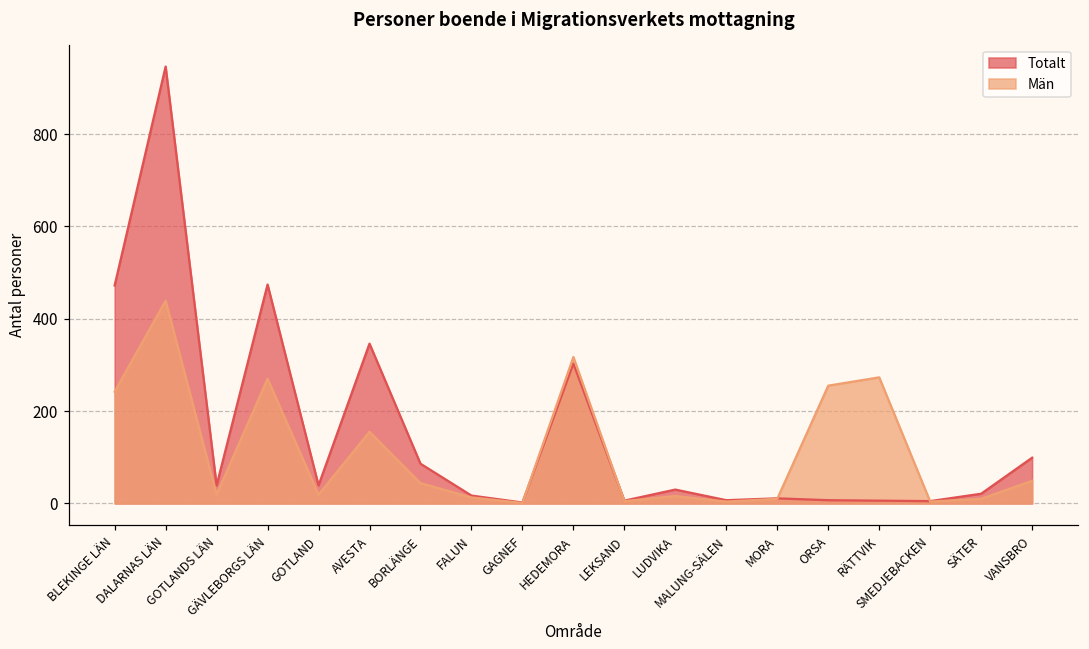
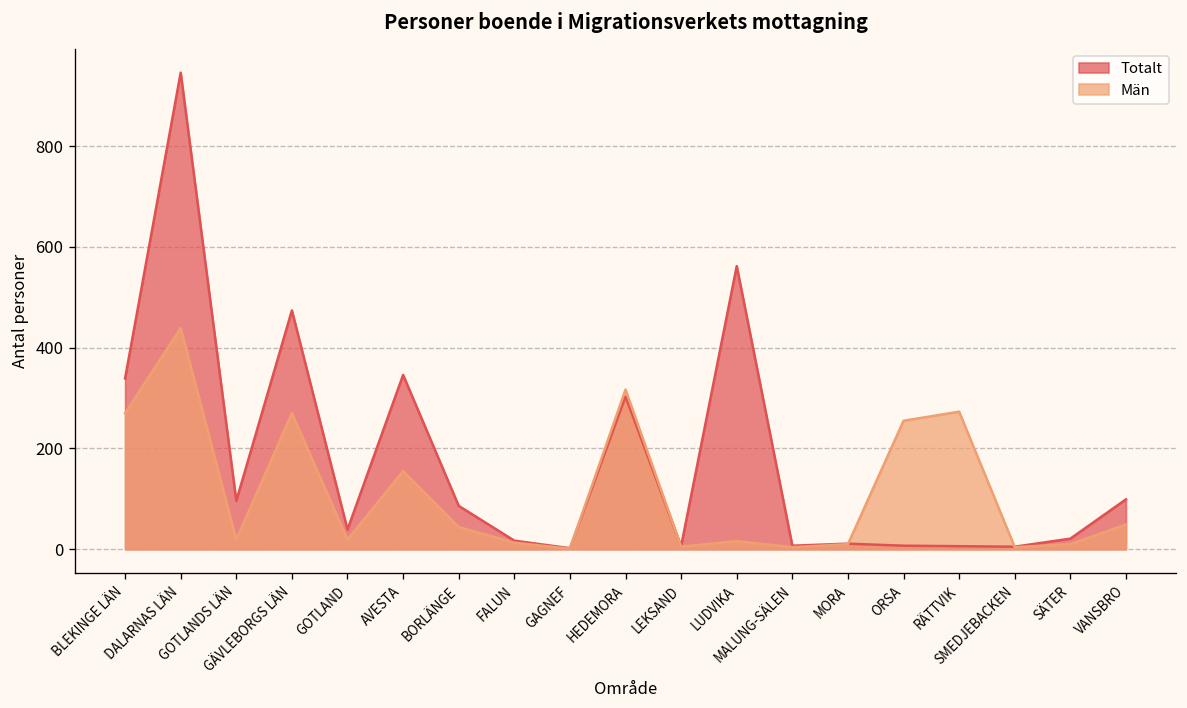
Totalt, BLEKINGE LÄN: 470 -> 340
Män, BLEKINGE LÄN: 240 -> 270
Totalt, GOTLANDS LÄN: 40 -> 100
Totalt, LUDVIKA: 30 -> 560
